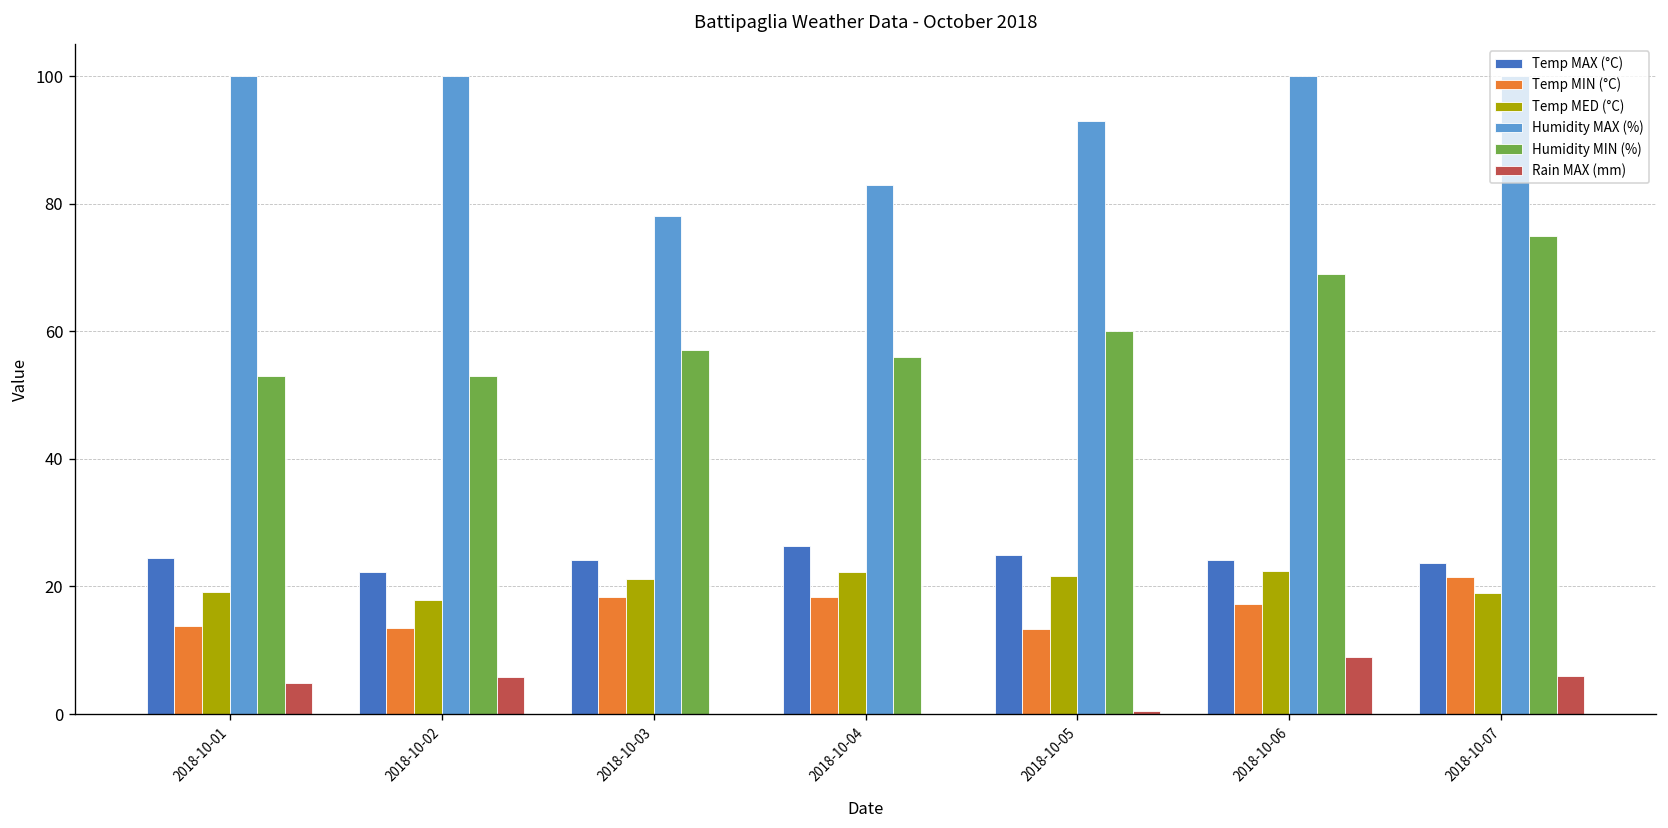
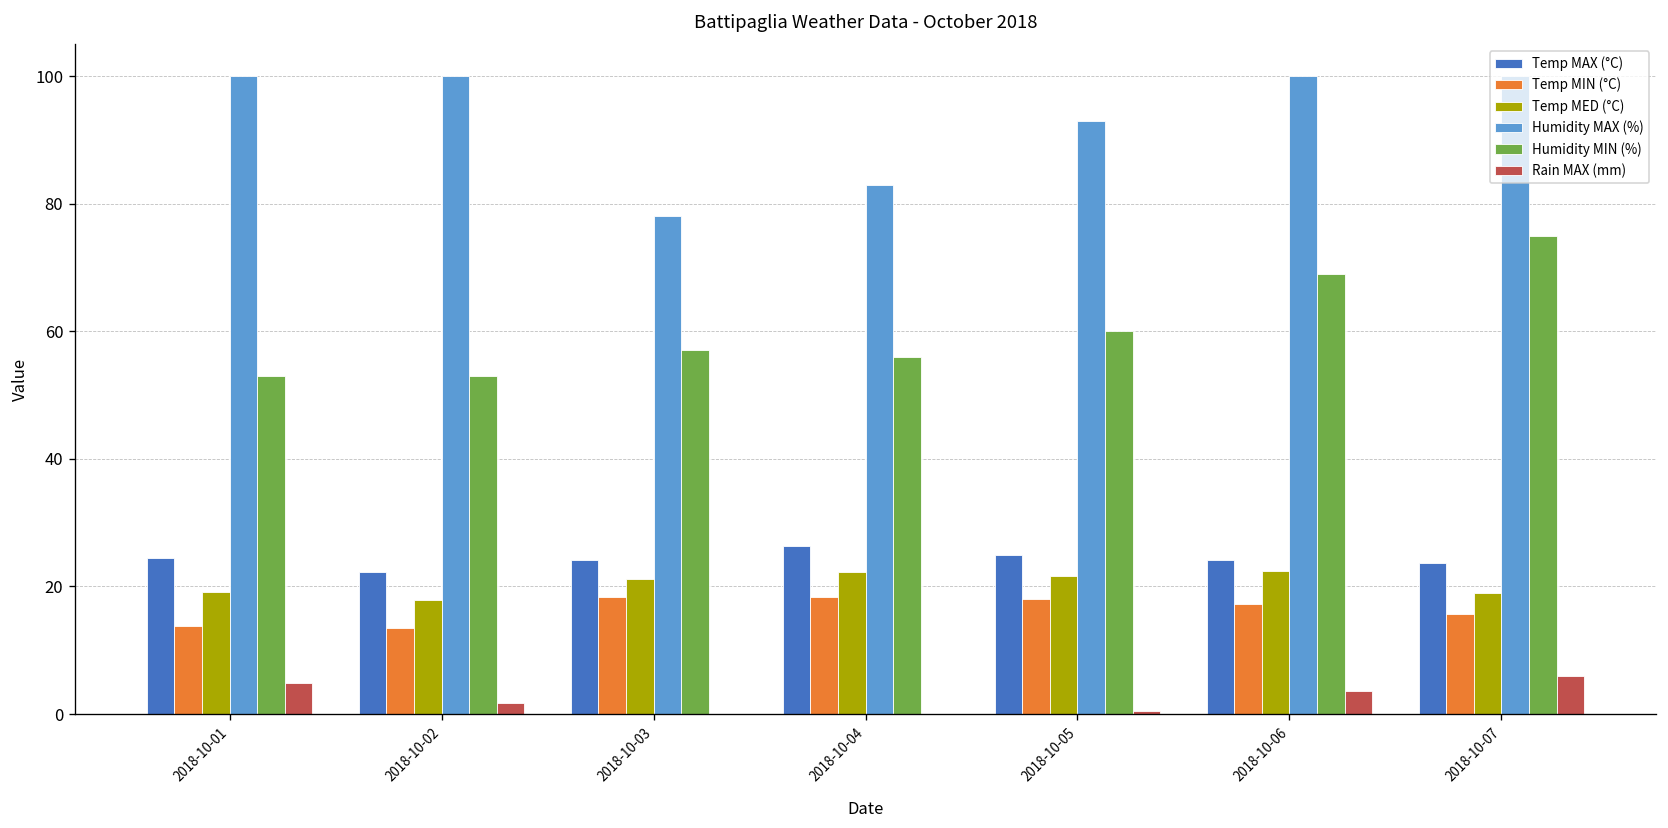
Rain MAX (mm), 2018-10-02: 6 -> 2
Temp MIN (°C), 2018-10-05: 13 -> 18
Rain MAX (mm), 2018-10-06: 9 -> 4
Temp MIN (°C), 2018-10-07: 22 -> 16
